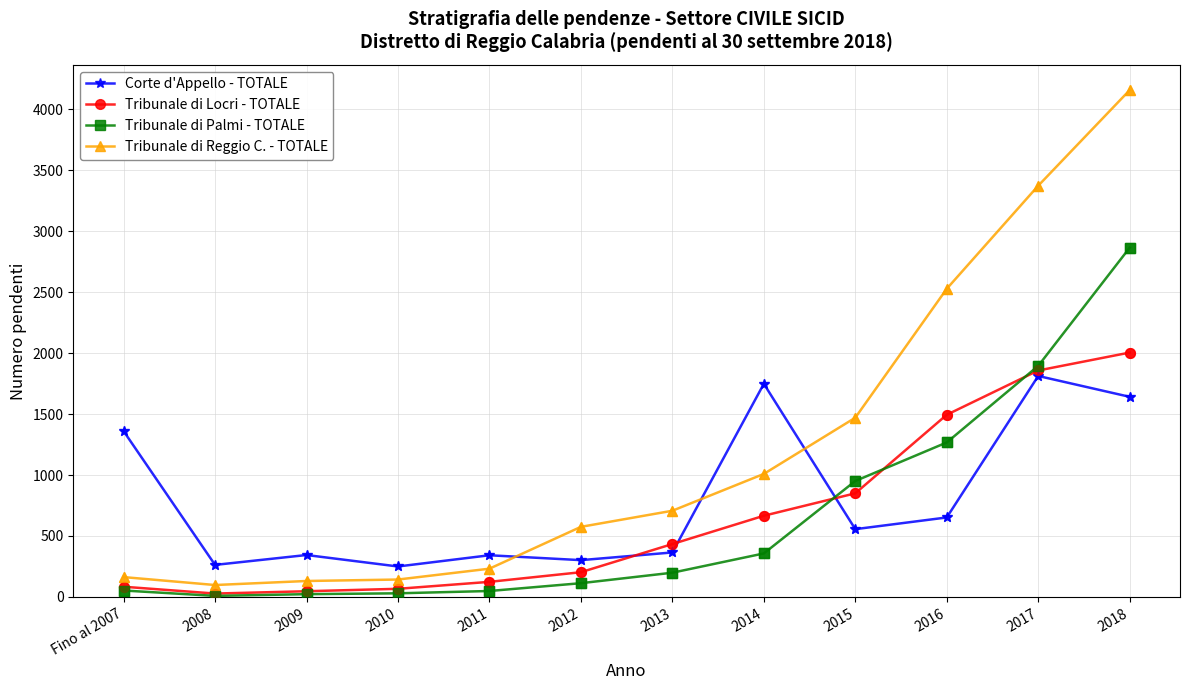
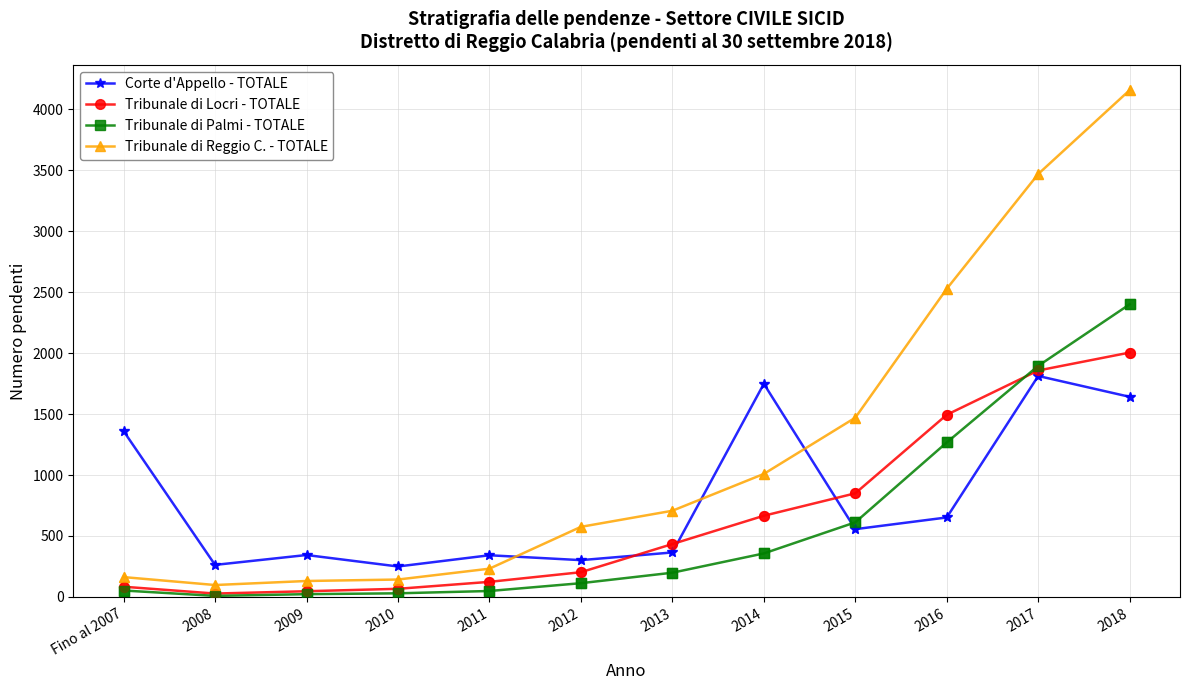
Tribunale di Palmi - TOTALE, 2015: 950 -> 610
Tribunale di Reggio C. - TOTALE, 2017: 3370 -> 3470
Tribunale di Palmi - TOTALE, 2018: 2860 -> 2400
